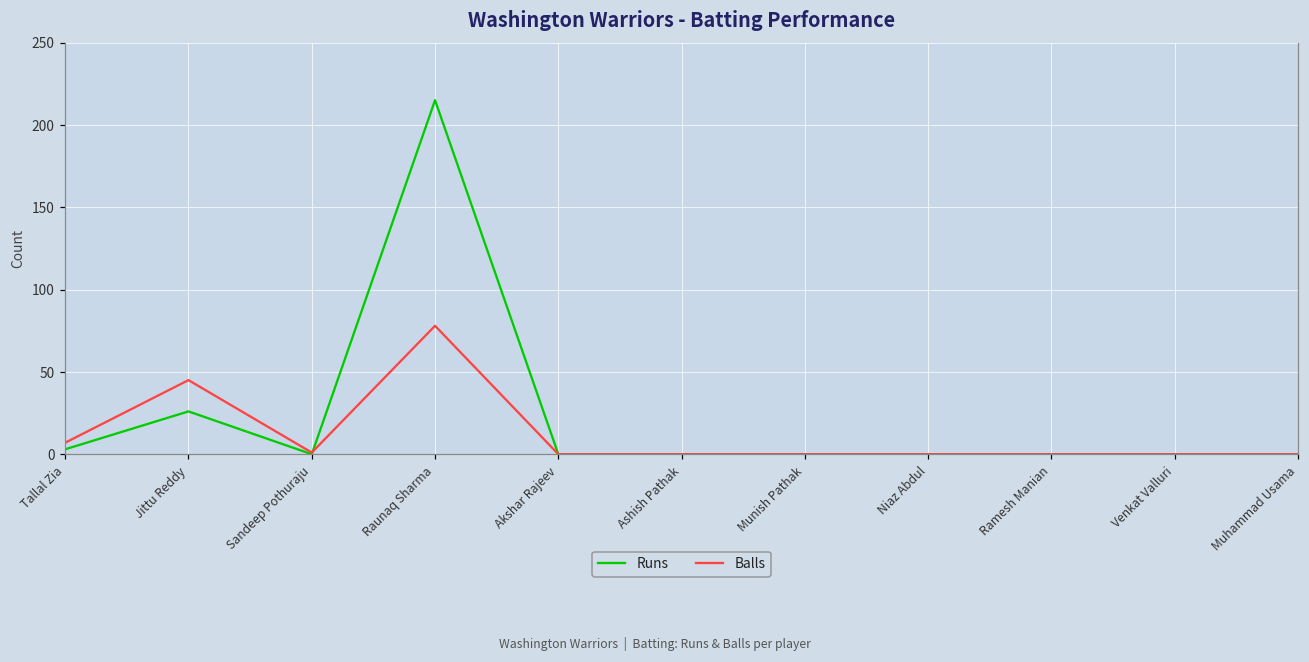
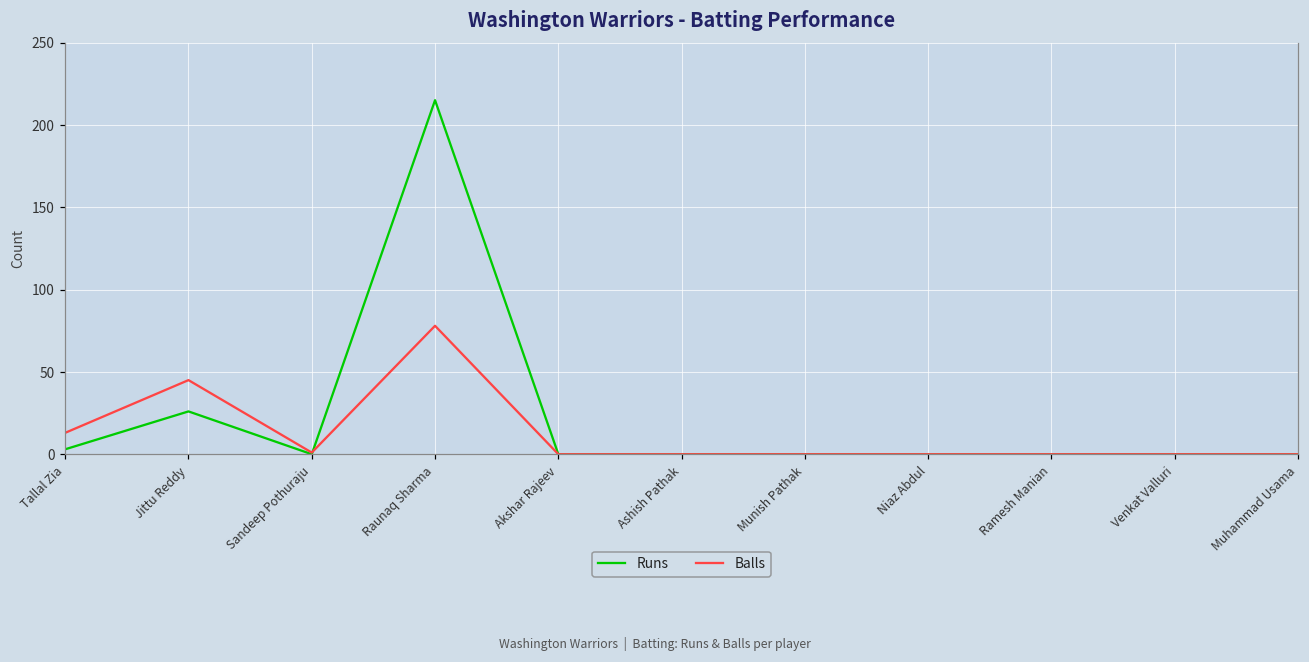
Balls, Tallal Zia: 7 -> 13
